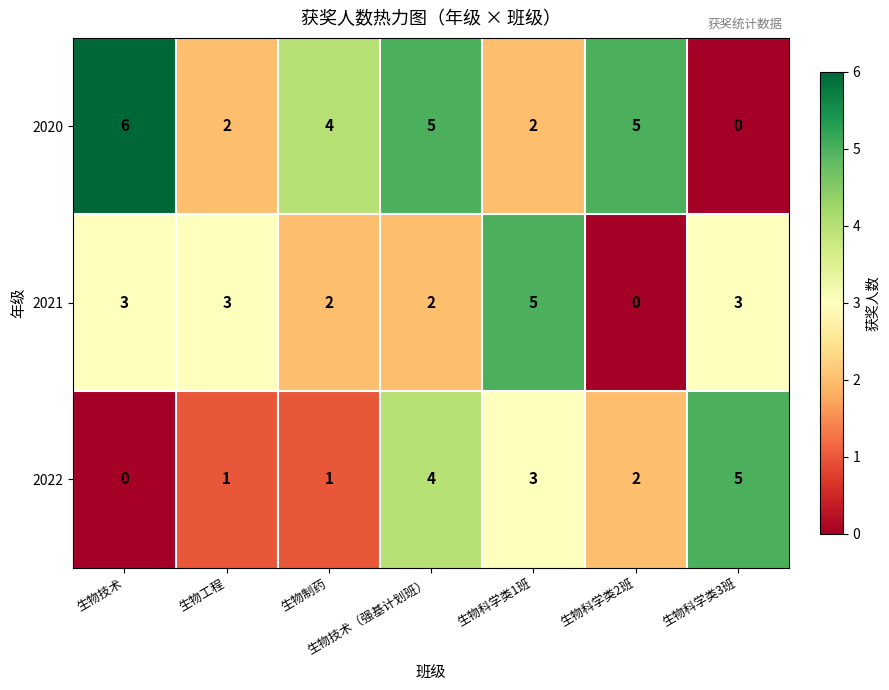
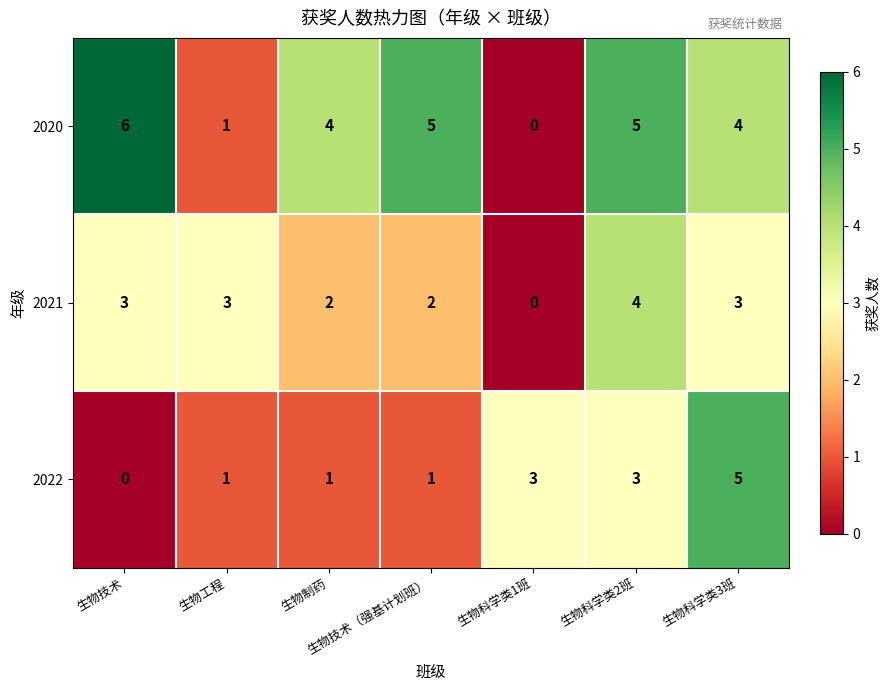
2020, 生物工程: 2 -> 1
2020, 生物科学类1班: 2 -> 0
2020, 生物科学类3班: 0 -> 4
2021, 生物科学类1班: 5 -> 0
2021, 生物科学类2班: 0 -> 4
2022, 生物技术（强基计划班）: 4 -> 1
2022, 生物科学类2班: 2 -> 3
